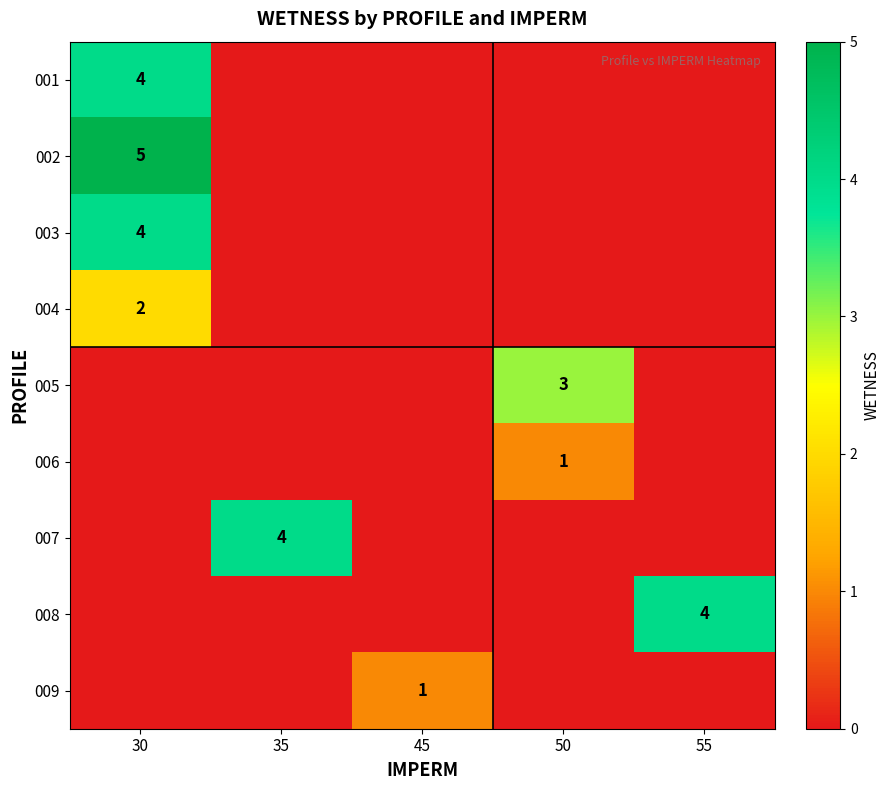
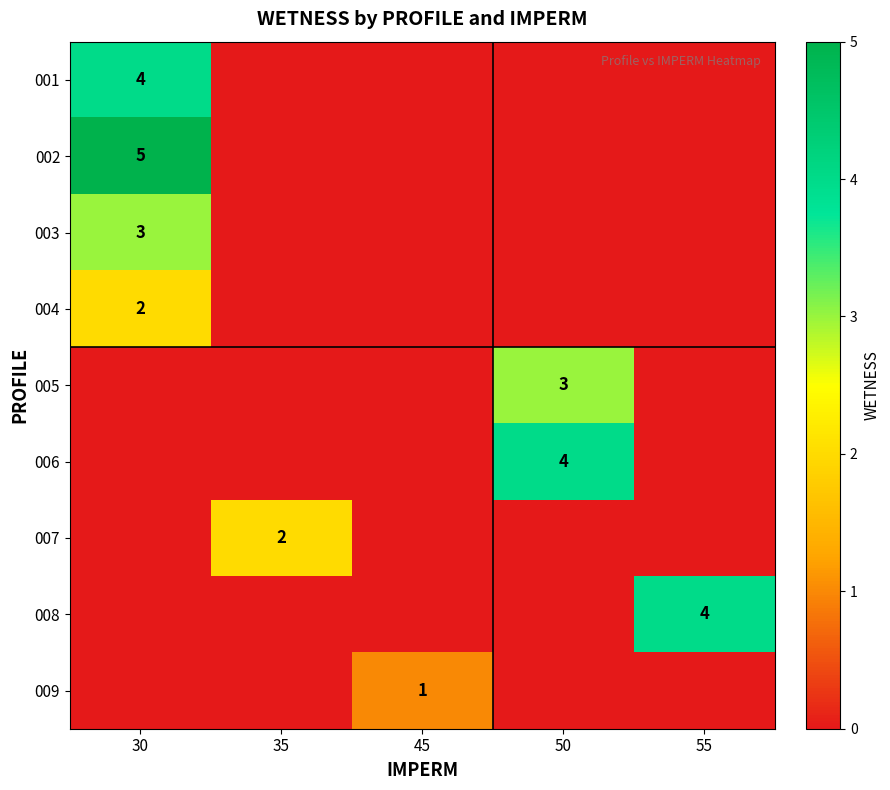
003, 30: 4 -> 3
006, 50: 1 -> 4
007, 35: 4 -> 2
